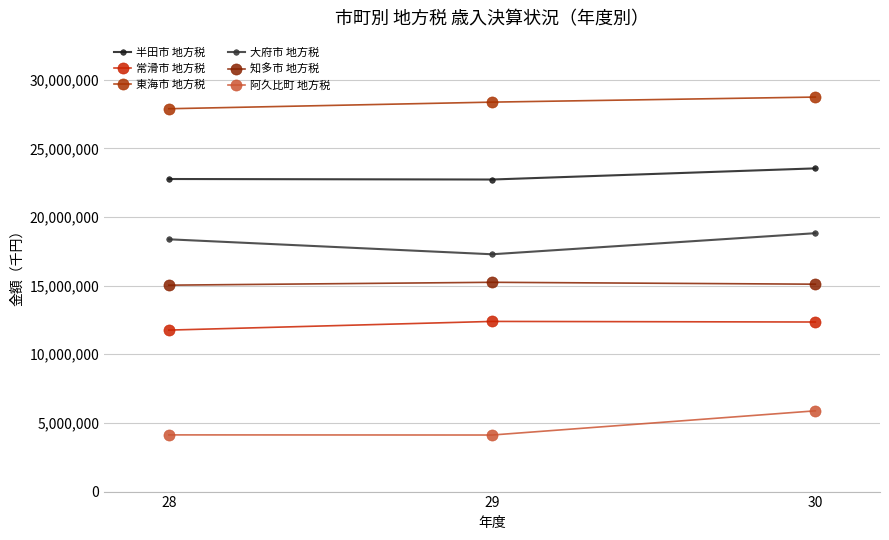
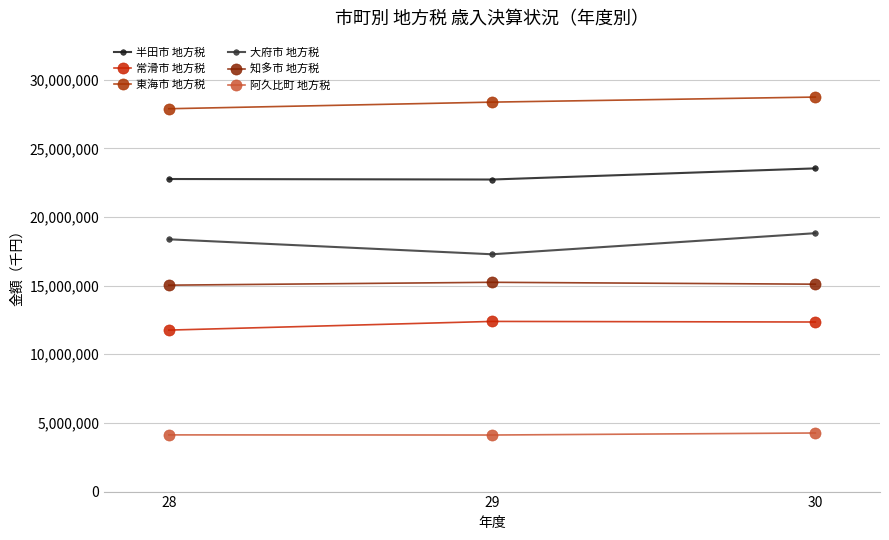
阿久比町 地方税, 30: 5,900,000 -> 4,300,000
